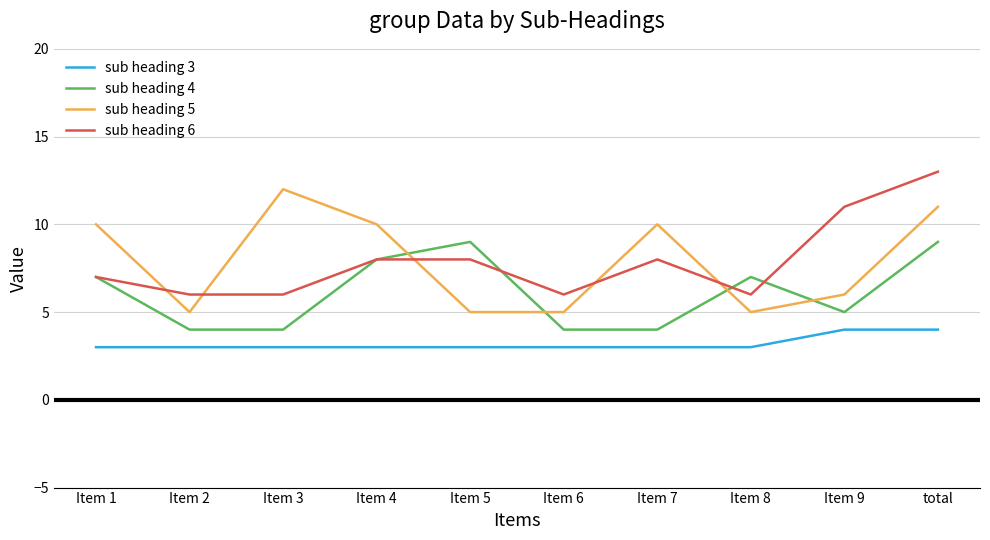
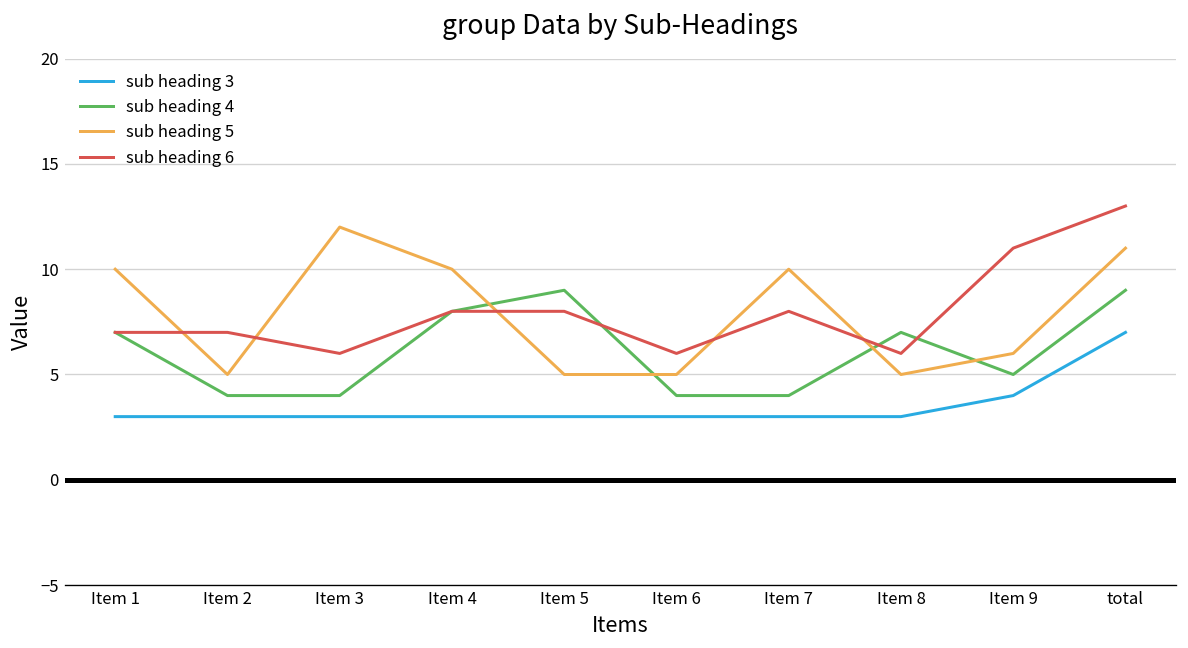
sub heading 6, Item 2: 6 -> 7
sub heading 3, total: 4 -> 7
